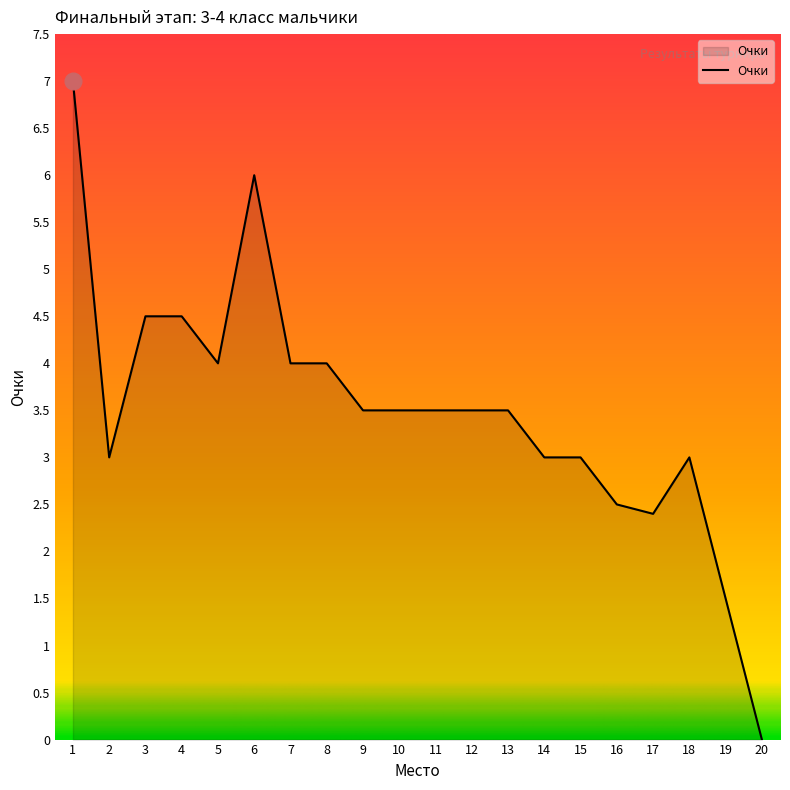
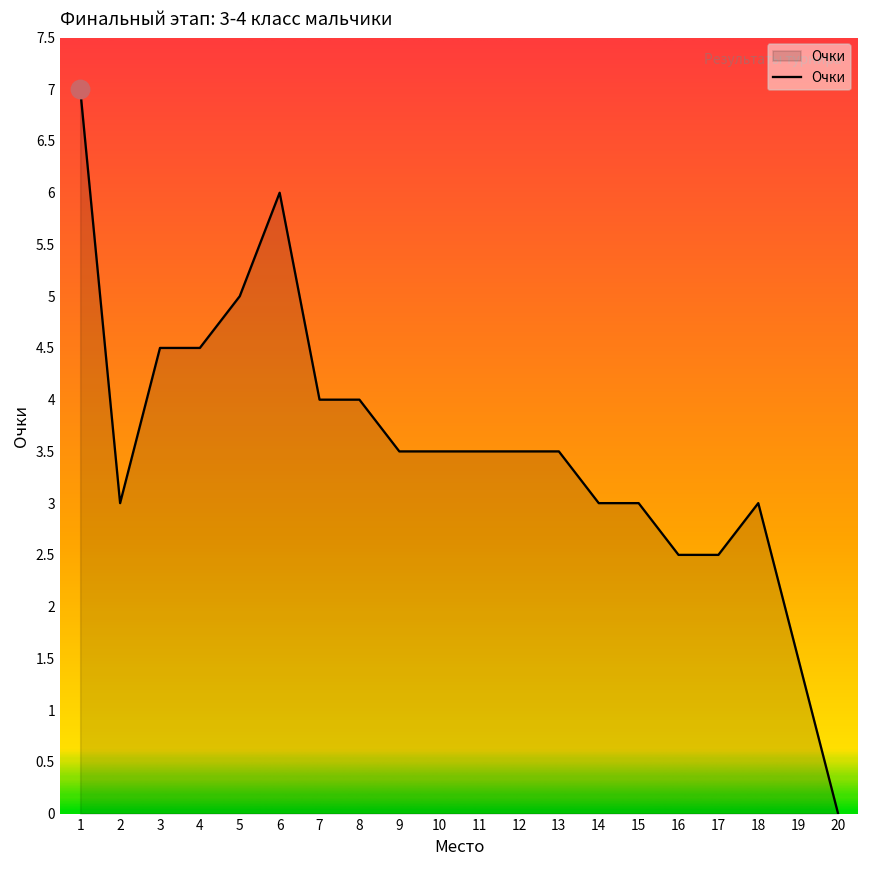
Очки, 5: 4 -> 5
Очки, 17: 2.4 -> 2.5
